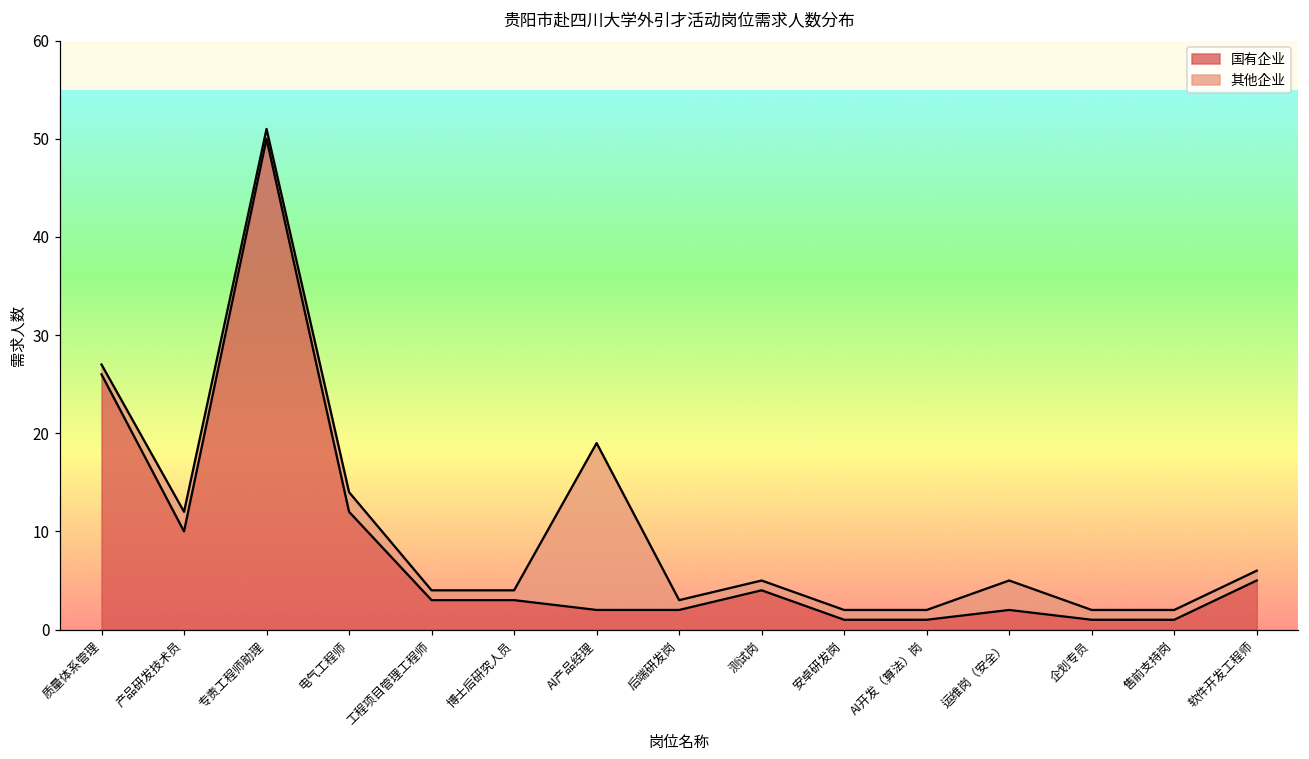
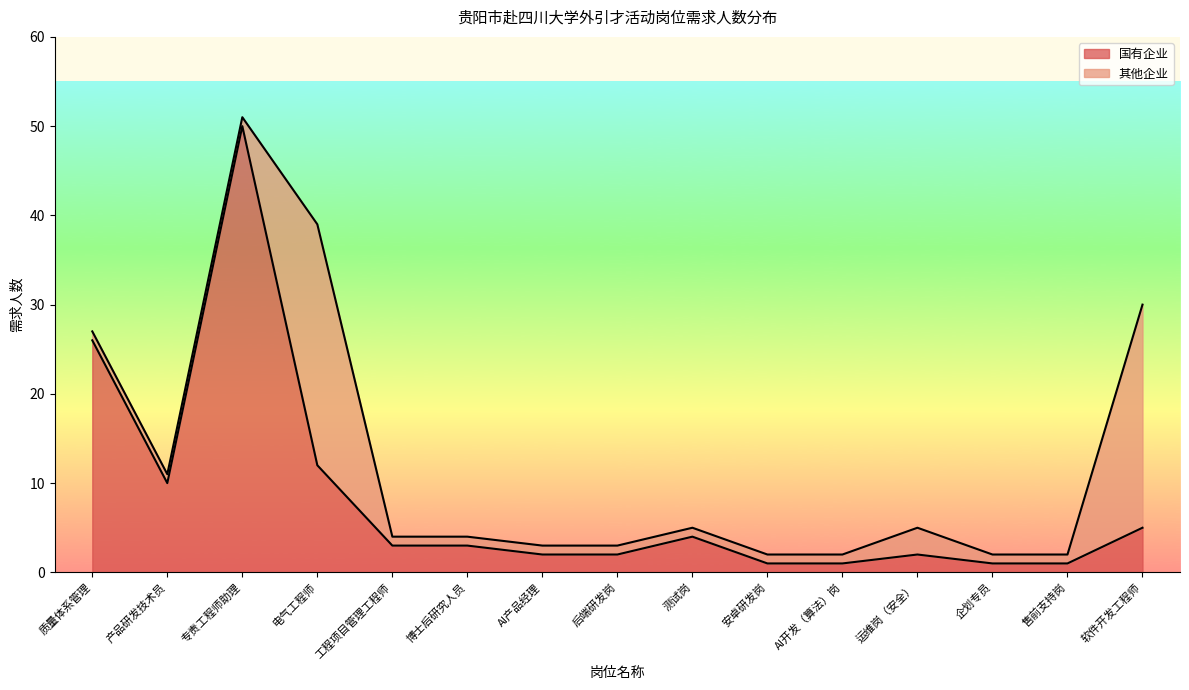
其他企业, 产品研发技术员: 2 -> 1
其他企业, 电气工程师: 2 -> 27
其他企业, AI产品经理: 17 -> 1
其他企业, 软件开发工程师: 1 -> 25
